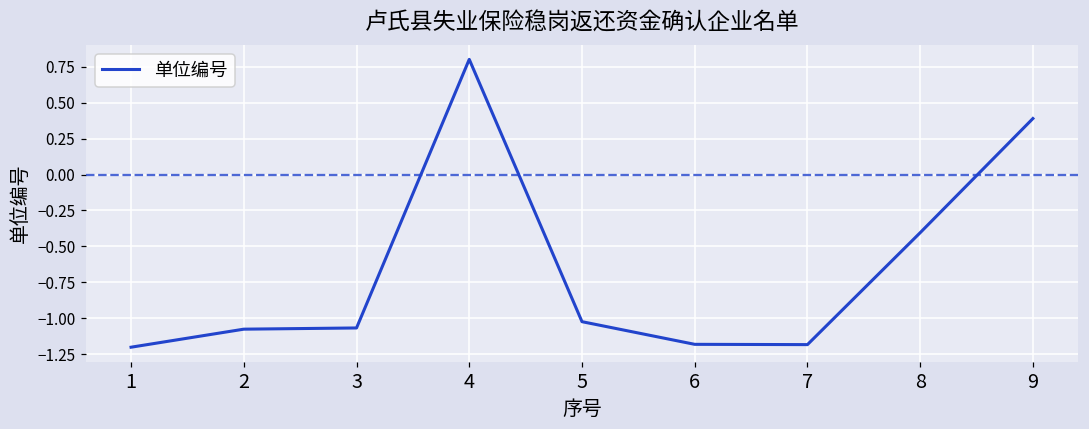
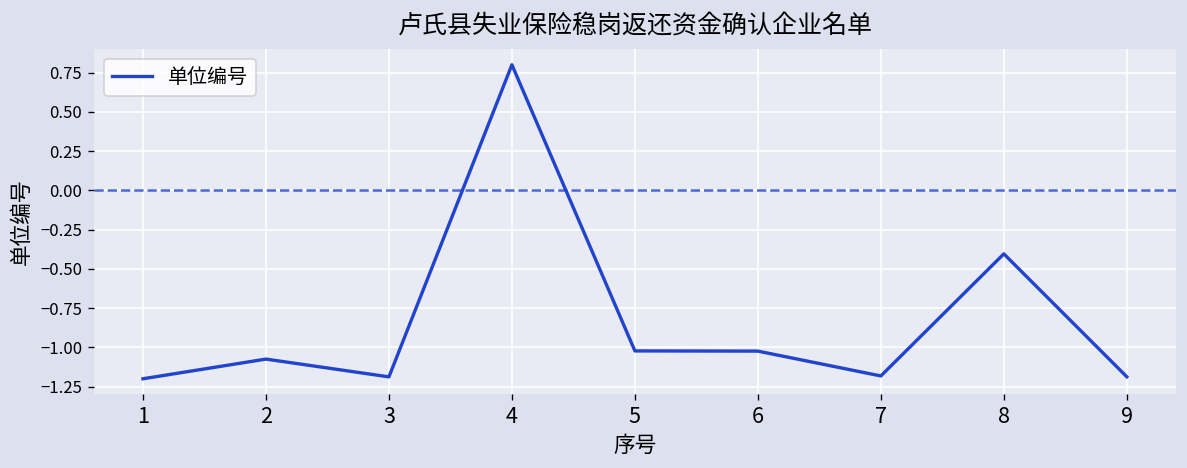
3: -1.07 -> -1.19
6: -1.18 -> -1.02
9: 0.39 -> -1.19
